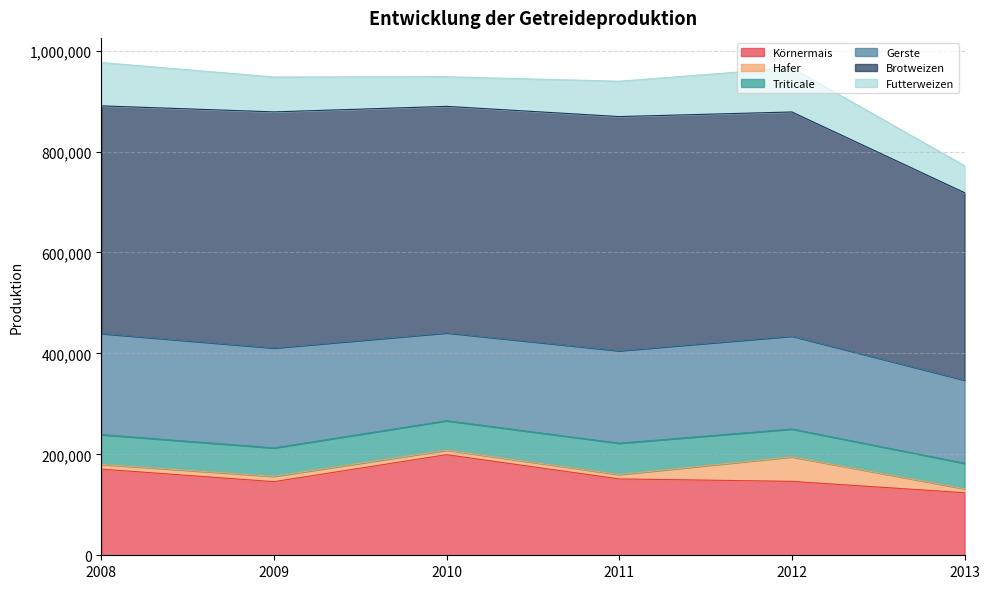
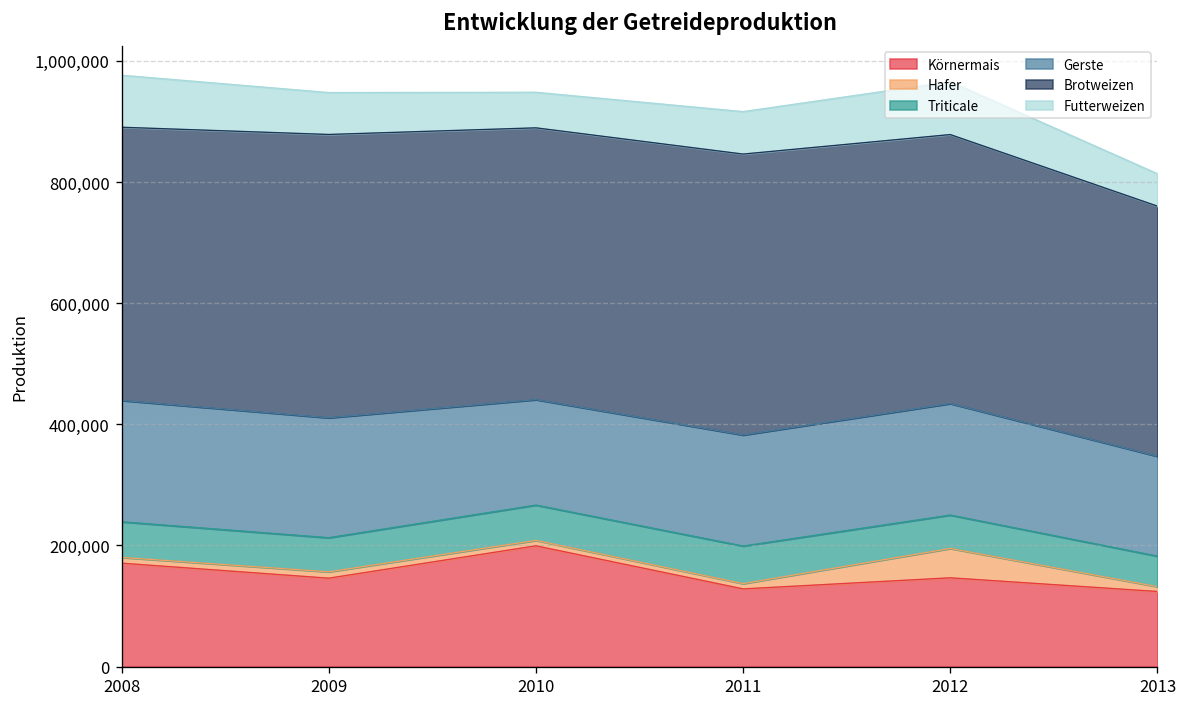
Körnermais, 2011: 150,000 -> 130,000
Brotweizen, 2013: 370,000 -> 410,000
